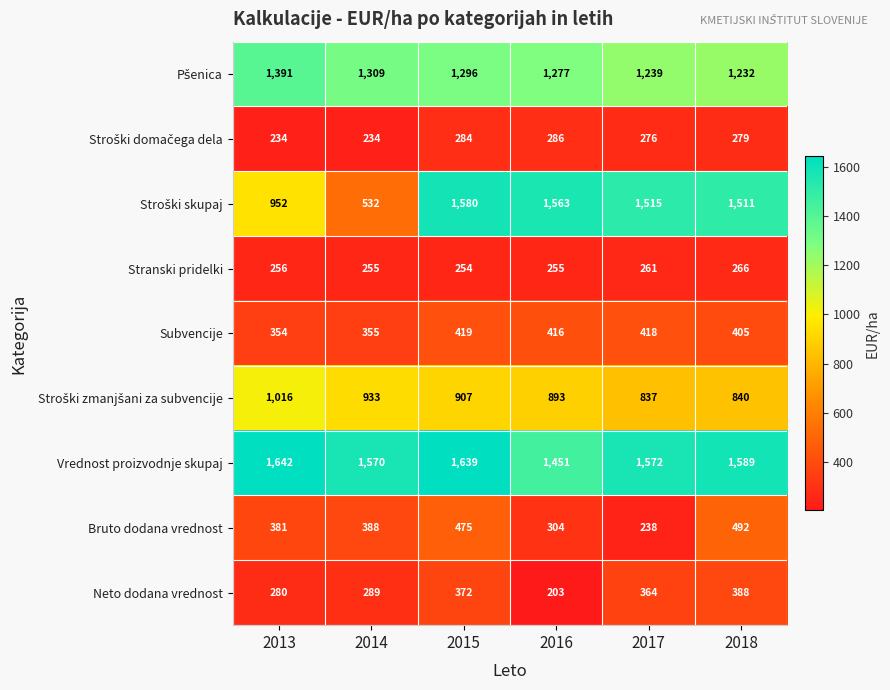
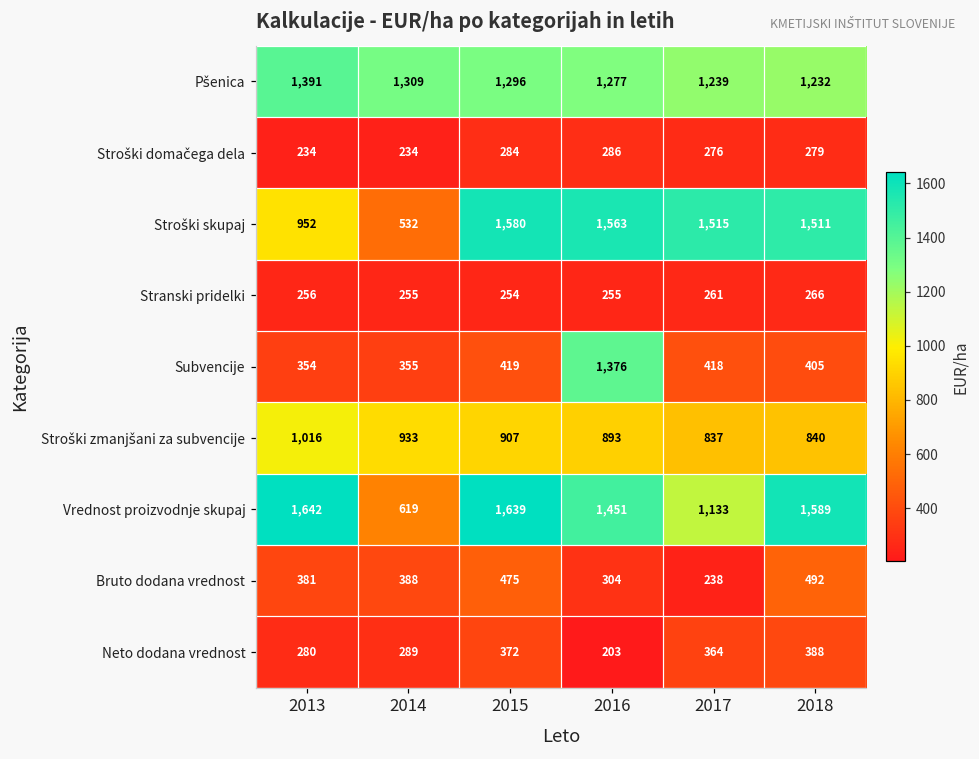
Subvencije, 2016: 416 -> 1,376
Vrednost proizvodnje skupaj, 2014: 1,570 -> 619
Vrednost proizvodnje skupaj, 2017: 1,572 -> 1,133
